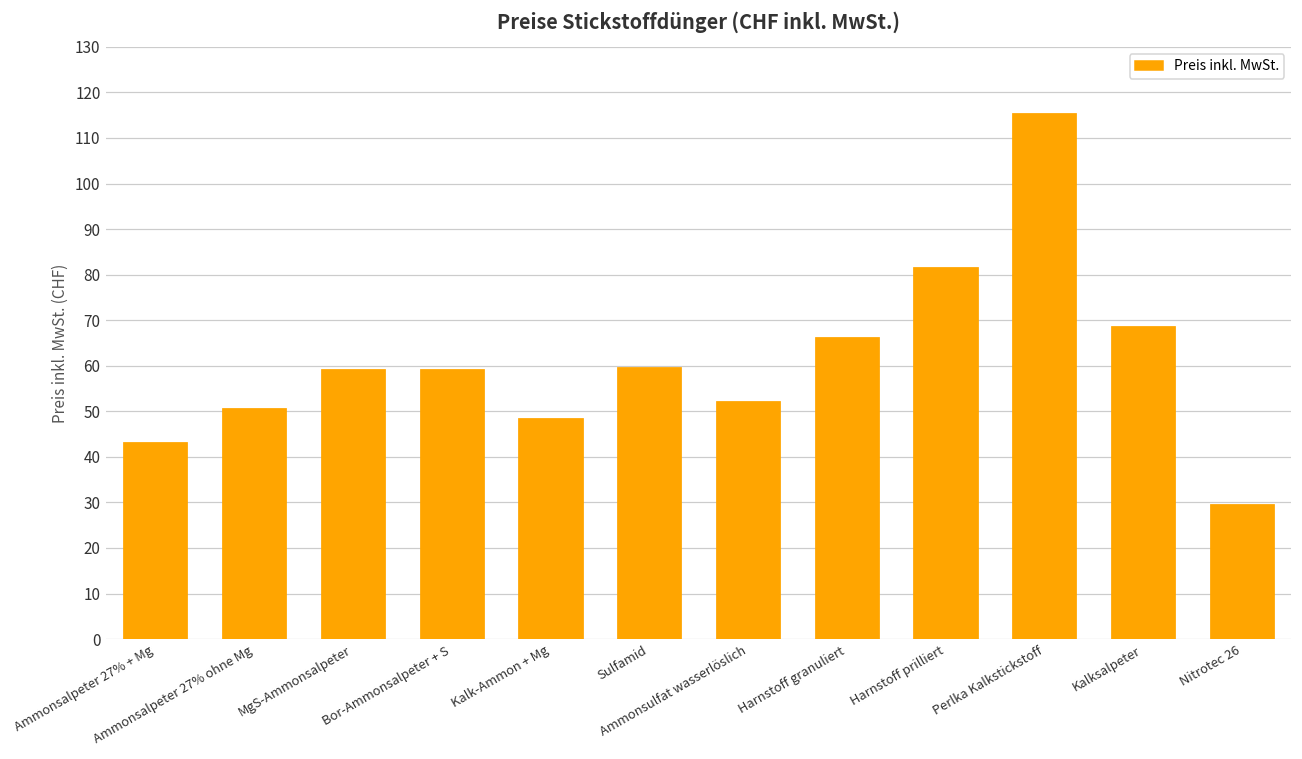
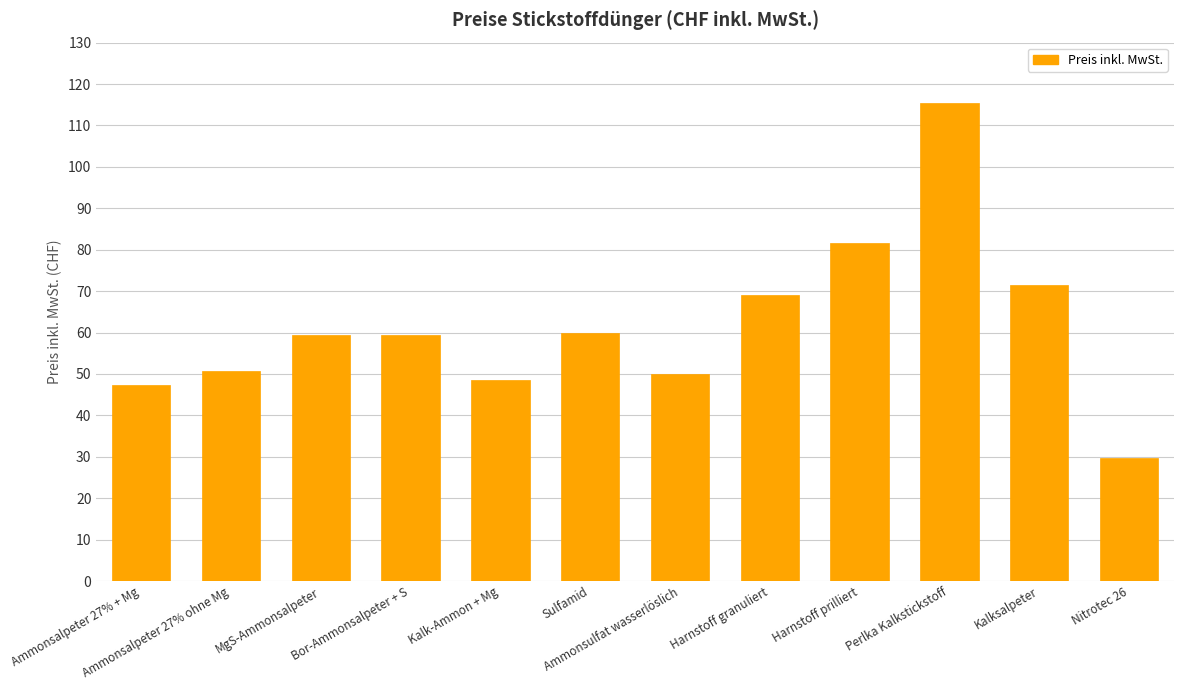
Ammonsalpeter 27% + Mg: 43 -> 47
Ammonsulfat wasserlöslich: 52 -> 50
Harnstoff granuliert: 66 -> 69
Kalksalpeter: 69 -> 72
